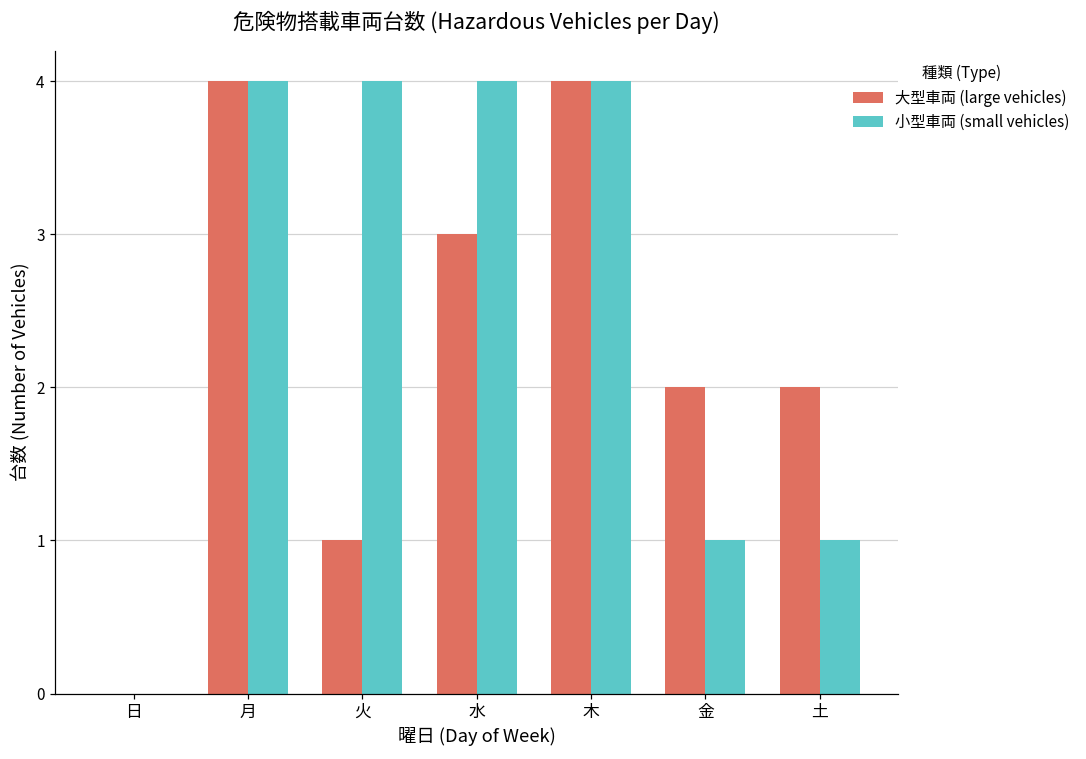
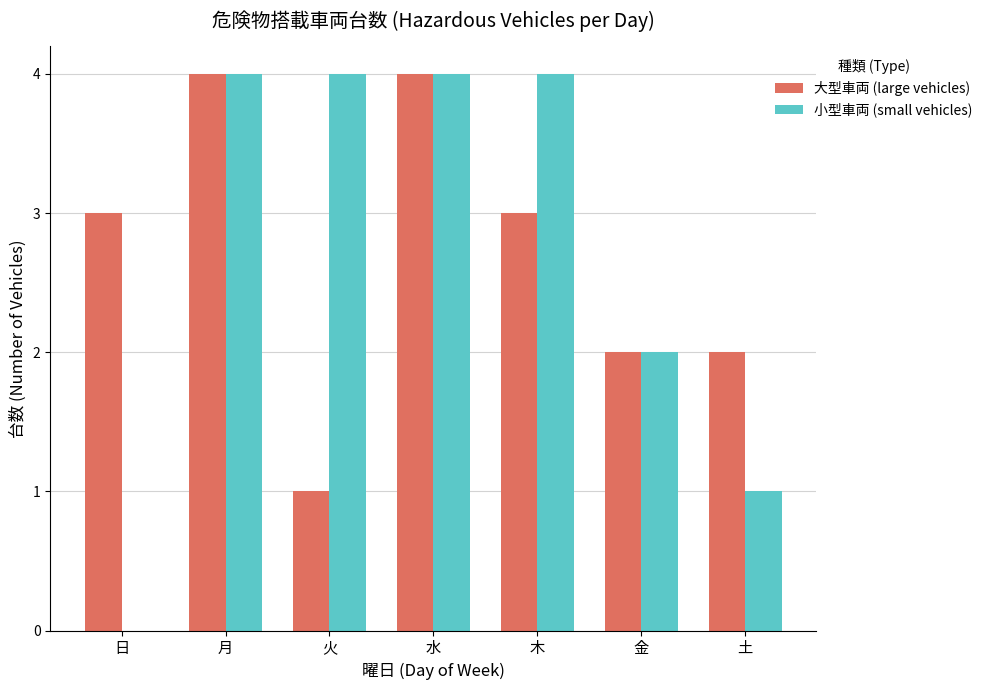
大型車両 (large vehicles), 日: 0 -> 3
大型車両 (large vehicles), 水: 3 -> 4
大型車両 (large vehicles), 木: 4 -> 3
小型車両 (small vehicles), 金: 1 -> 2
